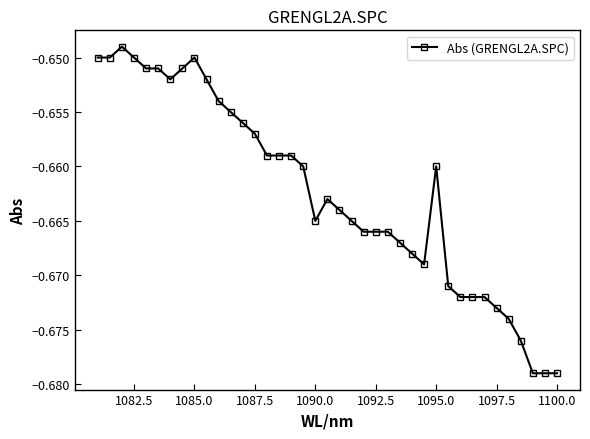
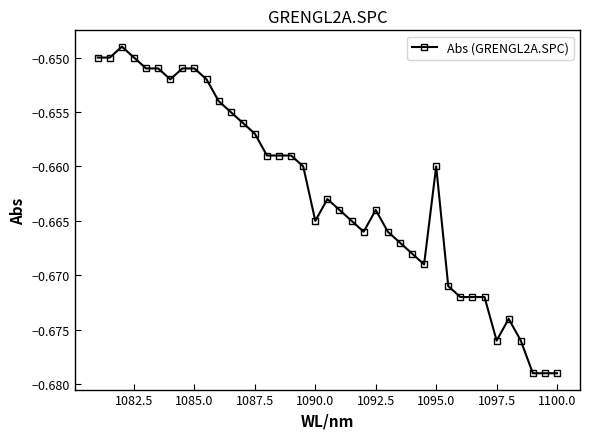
1085.0: -0.650 -> -0.651
1092.5: -0.666 -> -0.664
1097.5: -0.673 -> -0.676
